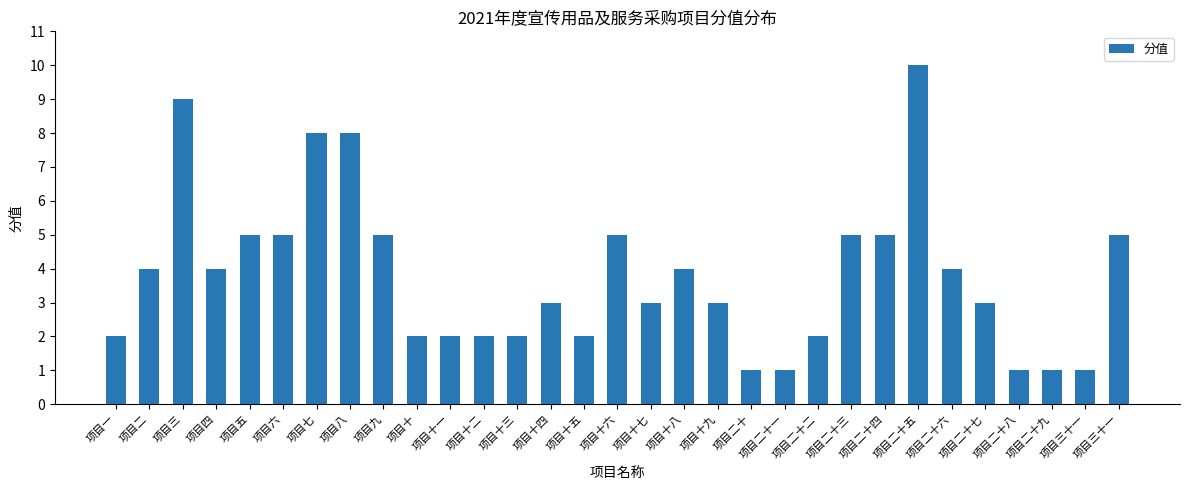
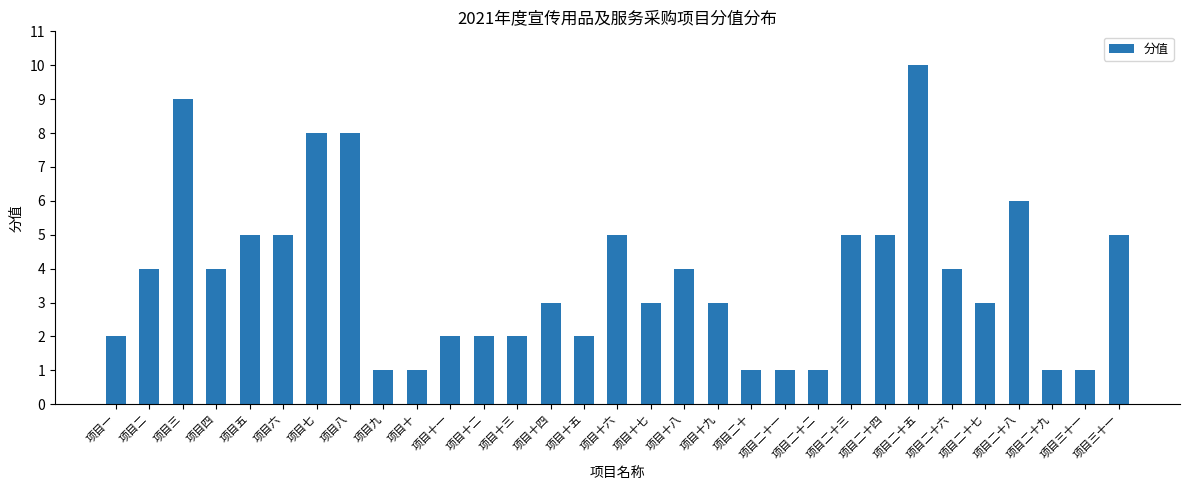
项目九: 5 -> 1
项目十: 2 -> 1
项目二十二: 2 -> 1
项目二十八: 1 -> 6
